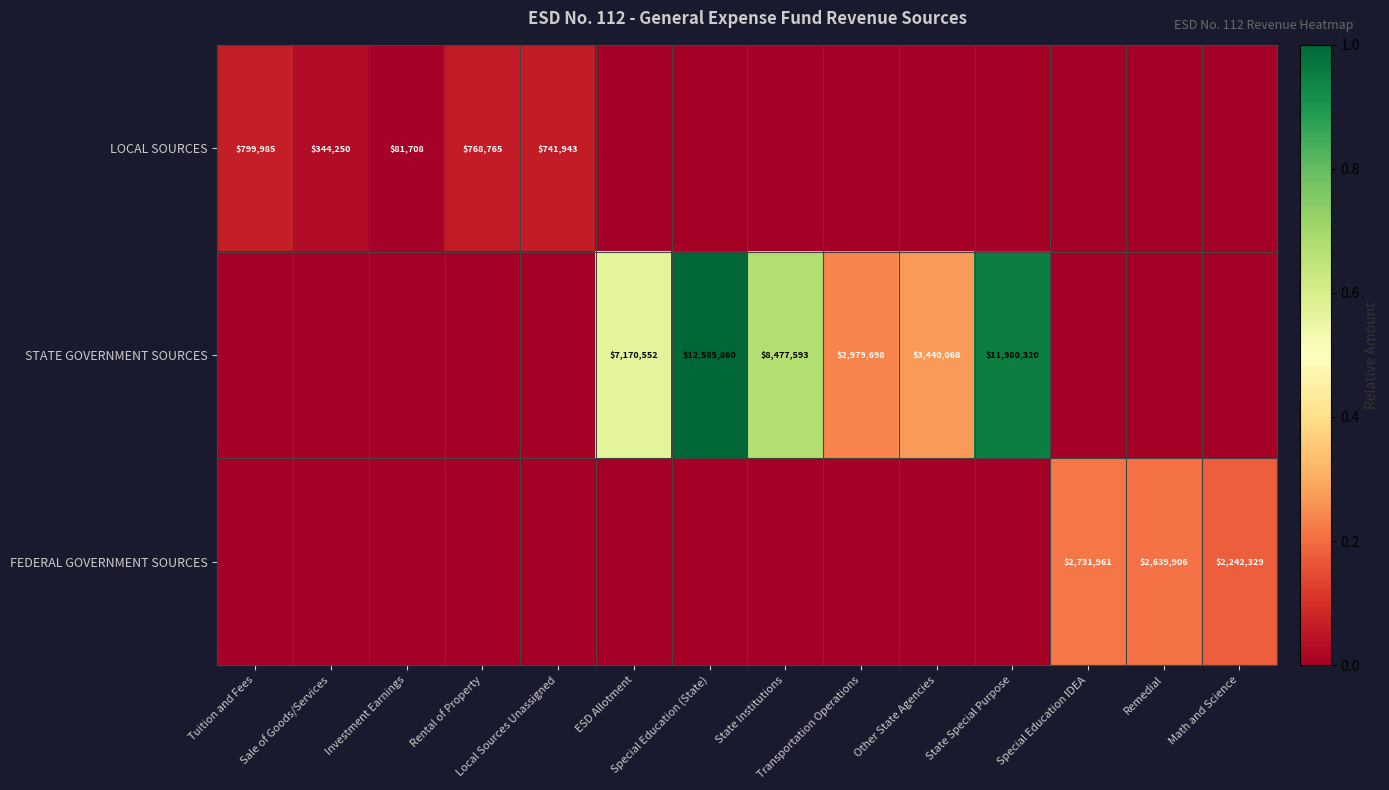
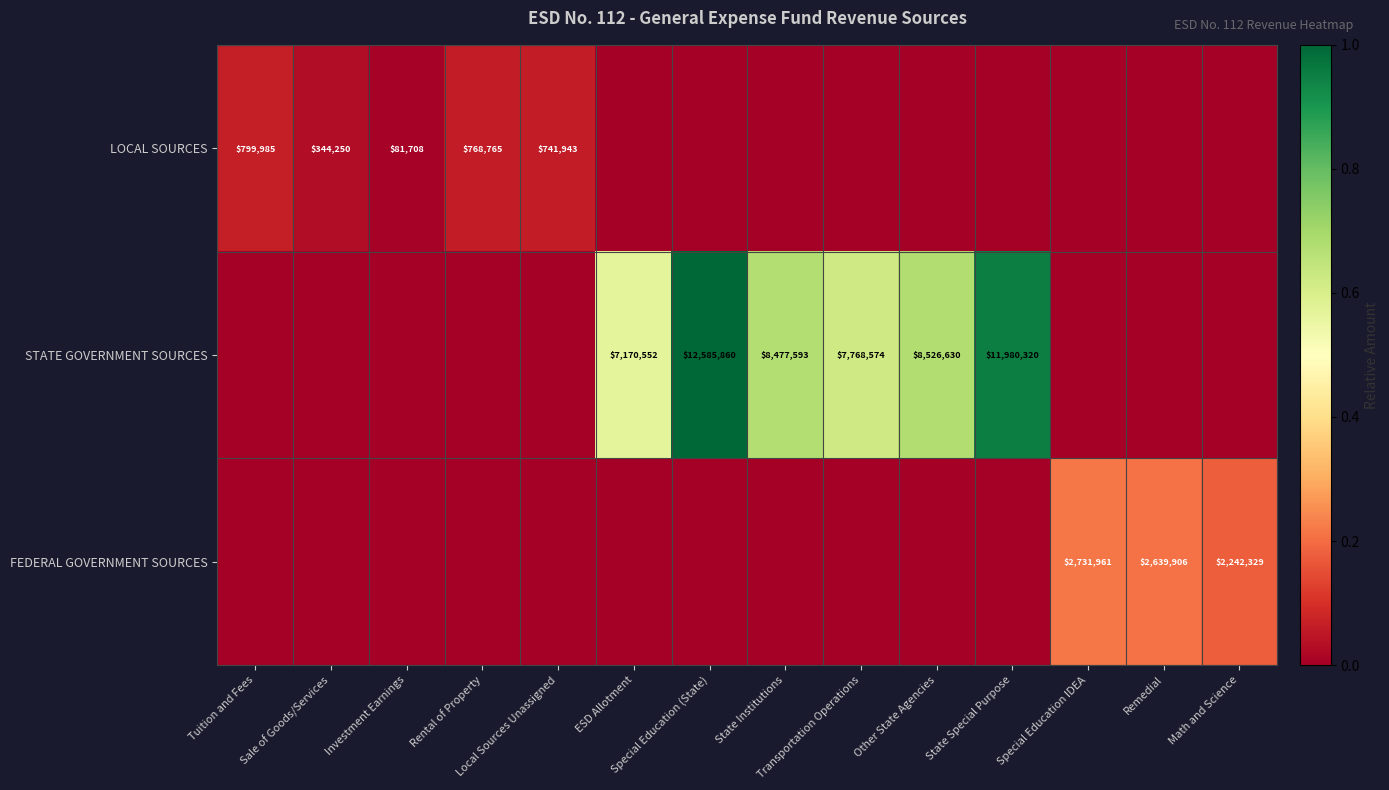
STATE GOVERNMENT SOURCES, Transportation Operations: $2,979,698 -> $7,768,574
STATE GOVERNMENT SOURCES, Other State Agencies: $3,440,068 -> $8,526,630
